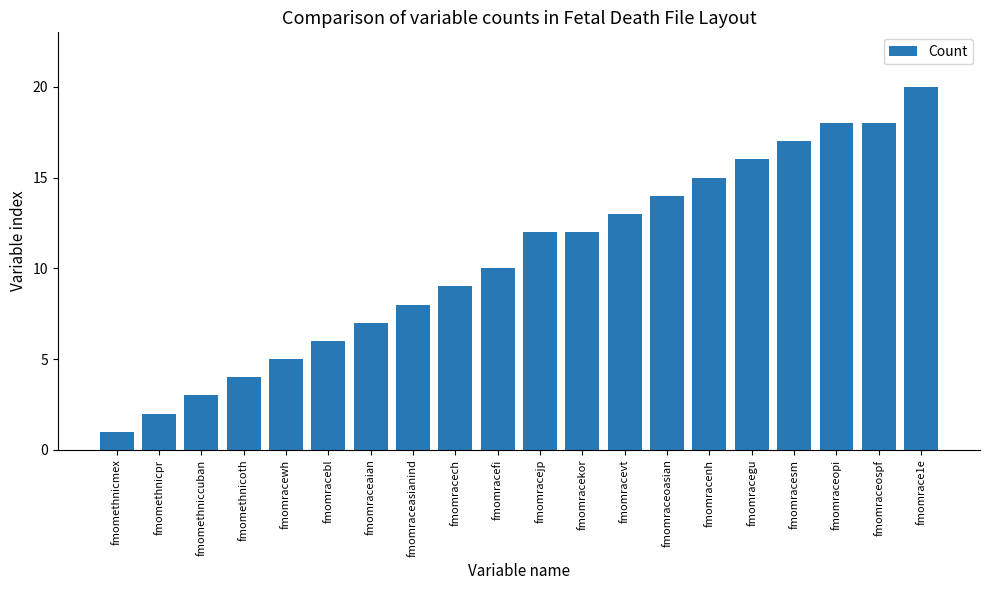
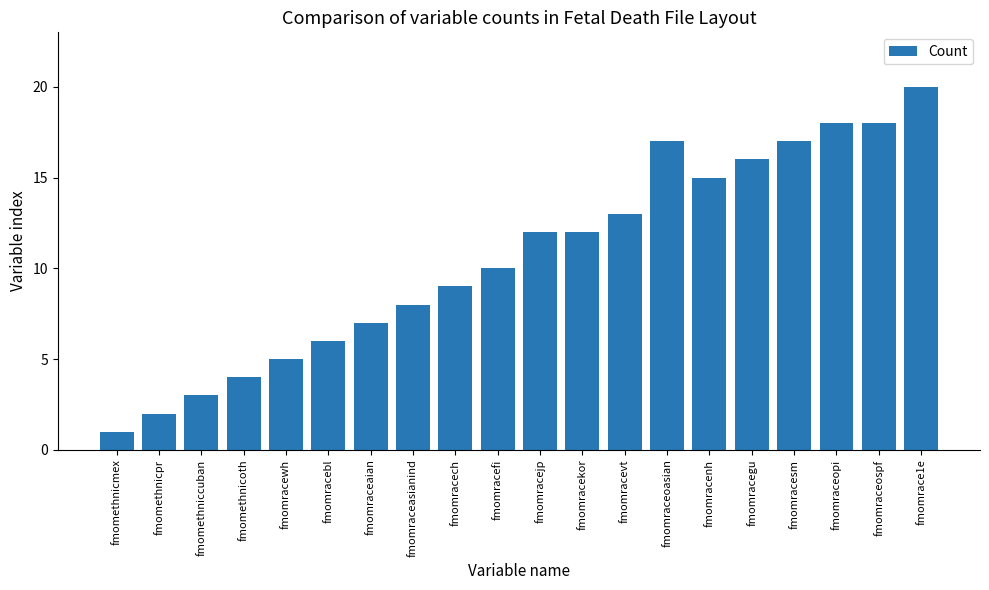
fmomraceoasian: 14 -> 17
